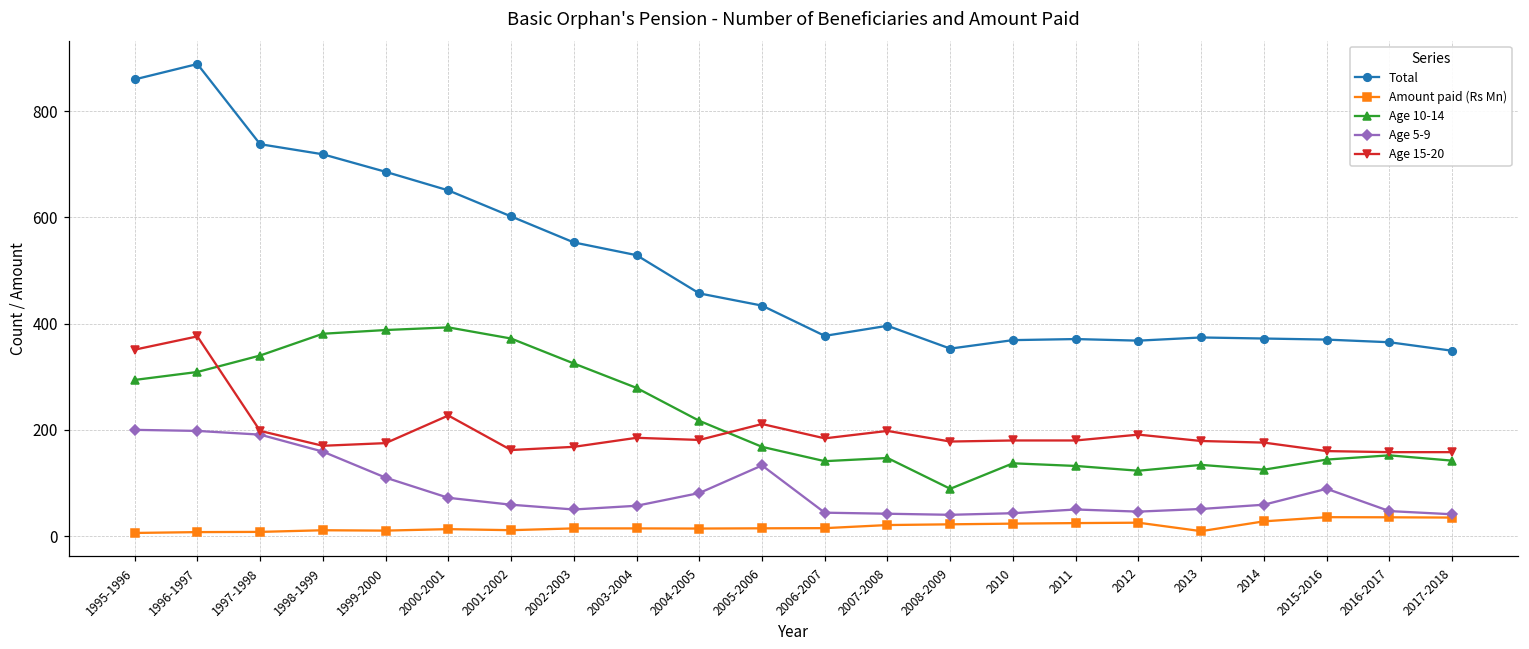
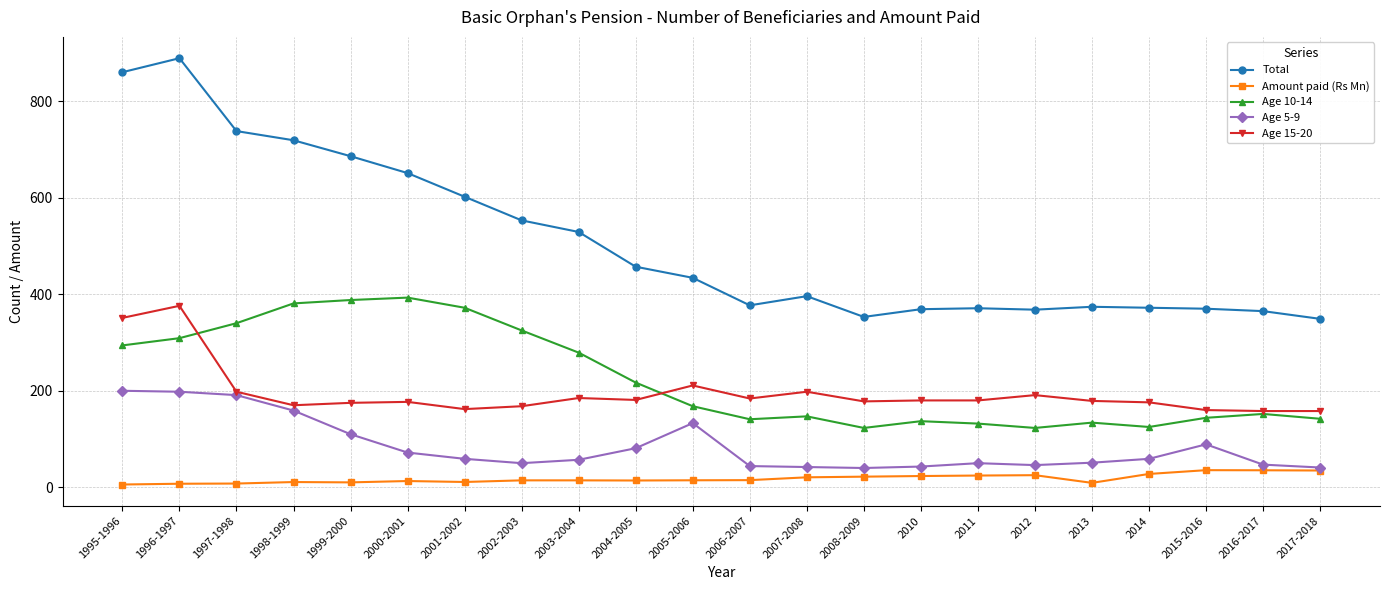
Age 15-20, 2000-2001: 230 -> 180
Age 10-14, 2008-2009: 90 -> 120
